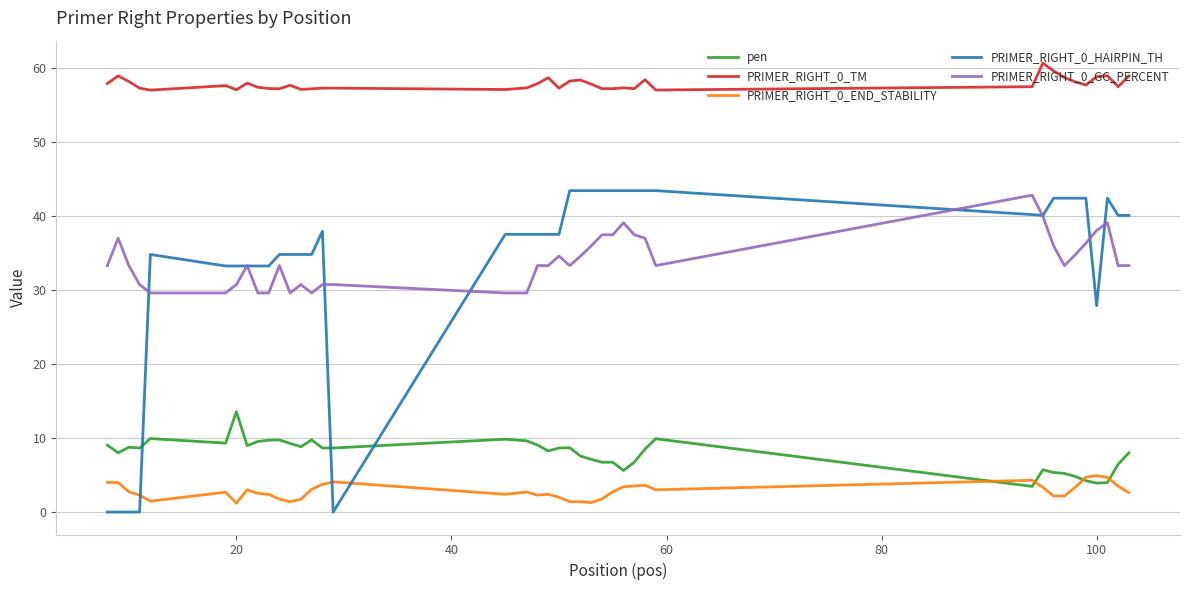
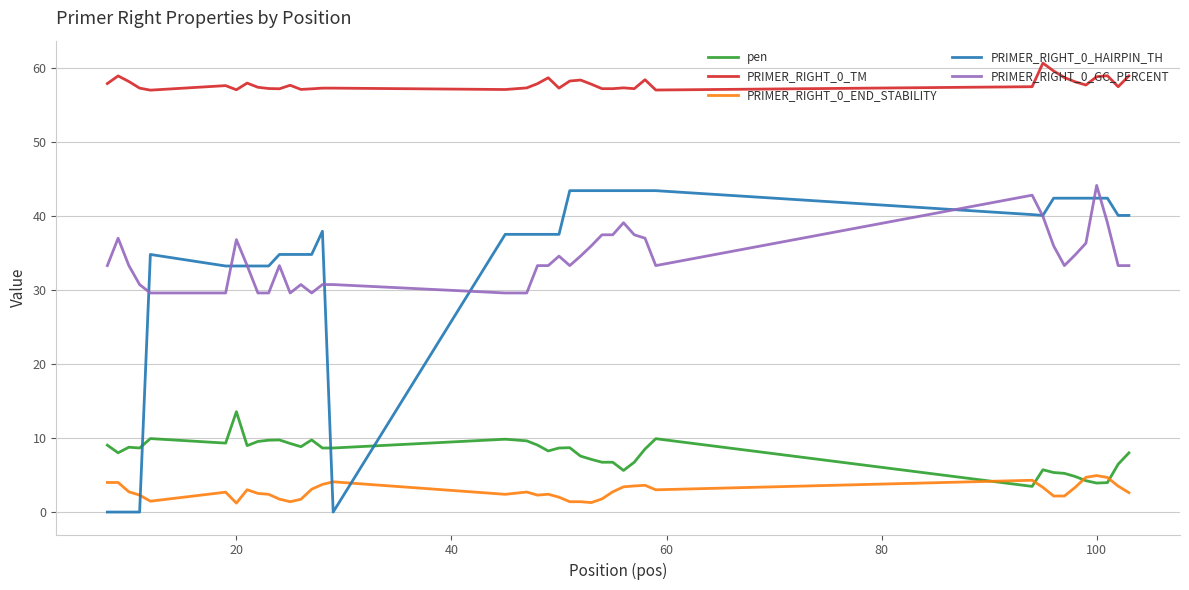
PRIMER_RIGHT_0_GC_PERCENT, 20: 31 -> 37
PRIMER_RIGHT_0_HAIRPIN_TH, 100: 28 -> 42
PRIMER_RIGHT_0_GC_PERCENT, 100: 38 -> 44
